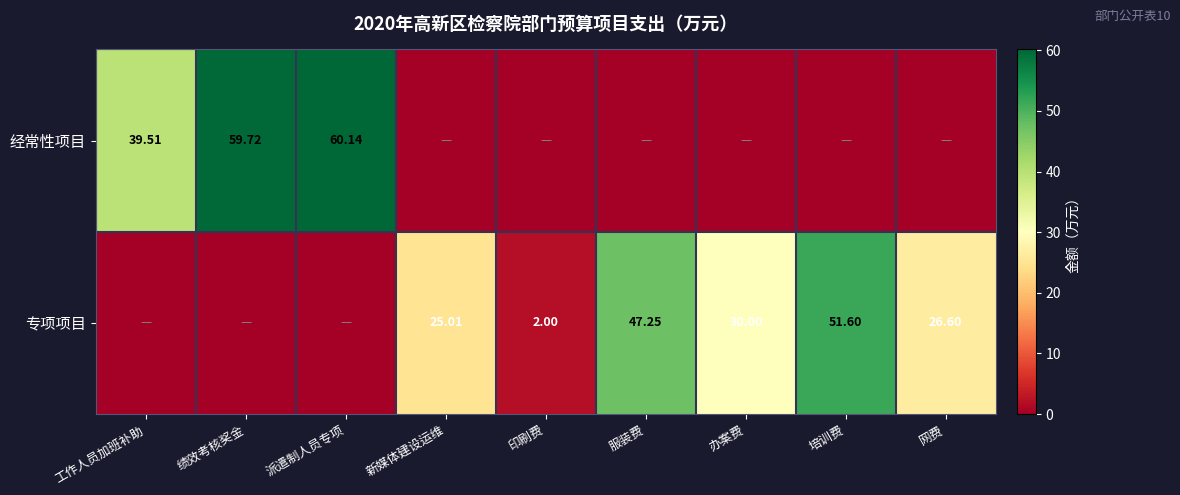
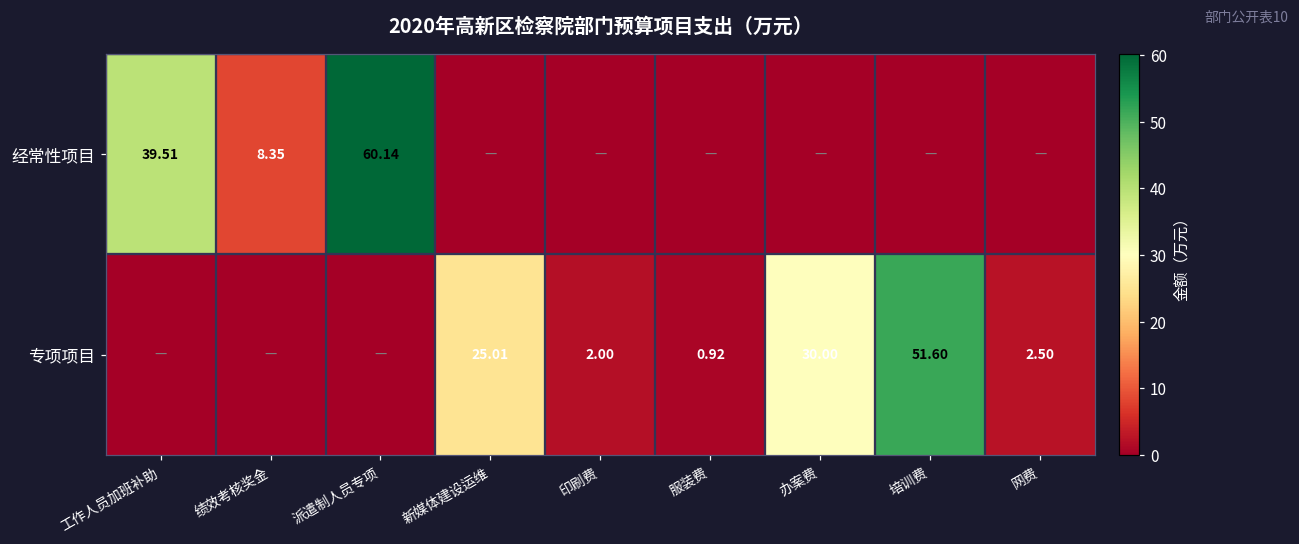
经常性项目, 绩效考核奖金: 59.72 -> 8.35
专项项目, 服装费: 47.25 -> 0.92
专项项目, 网费: 26.60 -> 2.50
